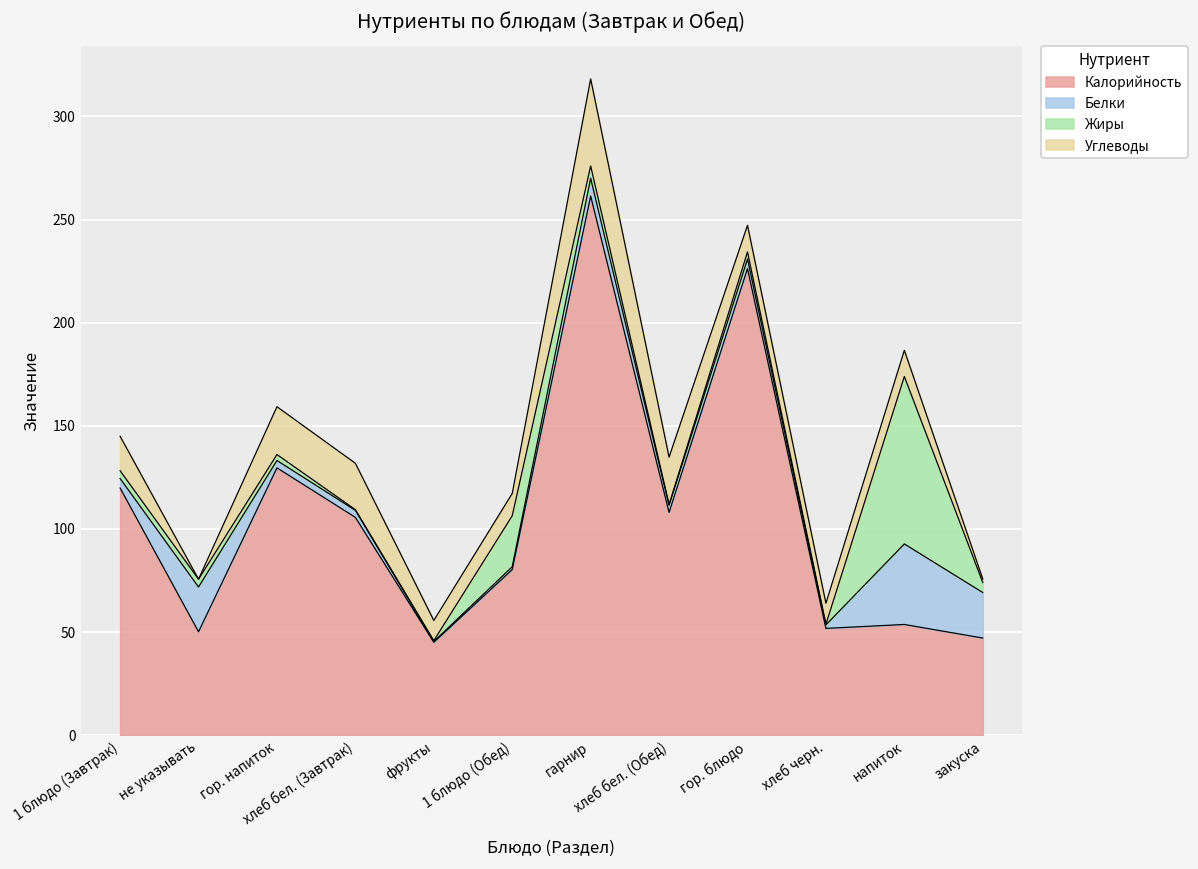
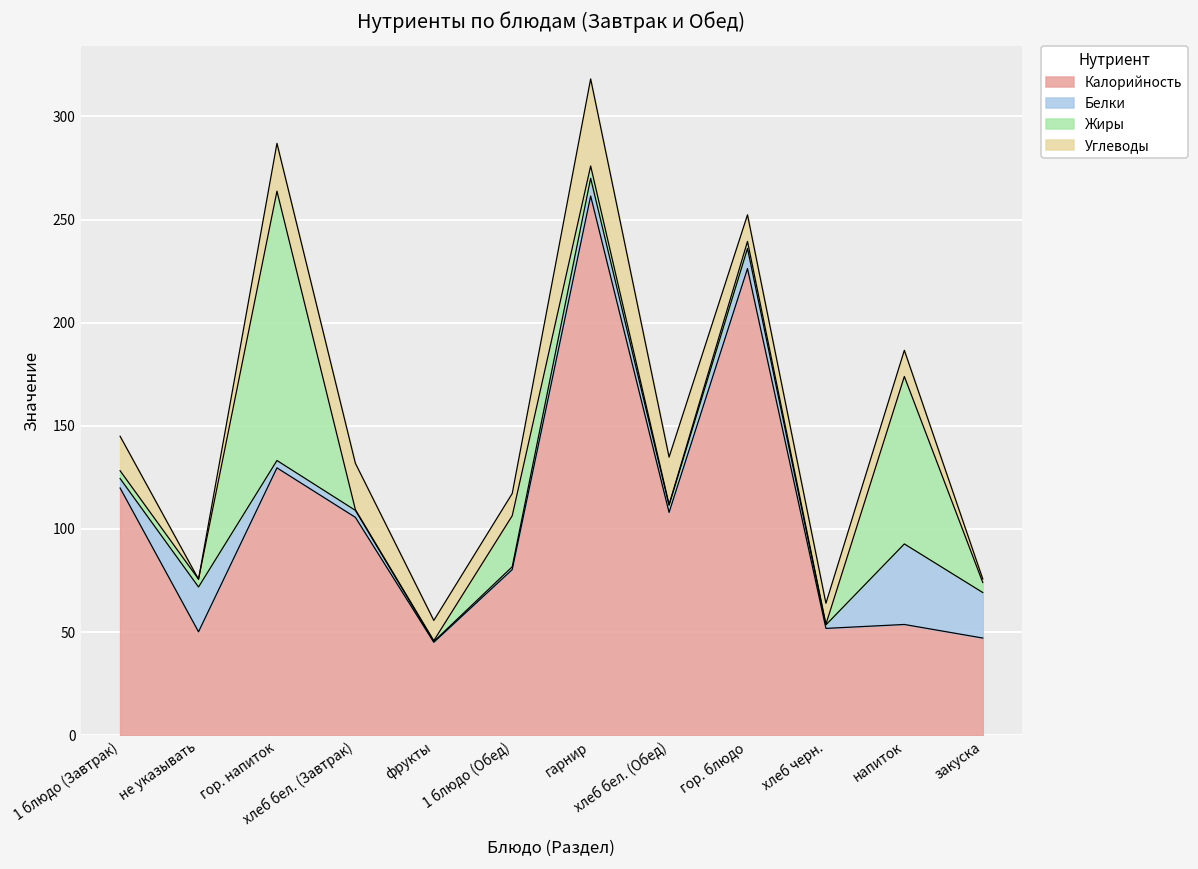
Жиры, гор. напиток: 3 -> 131
Белки, гор. блюдо: 5 -> 10
